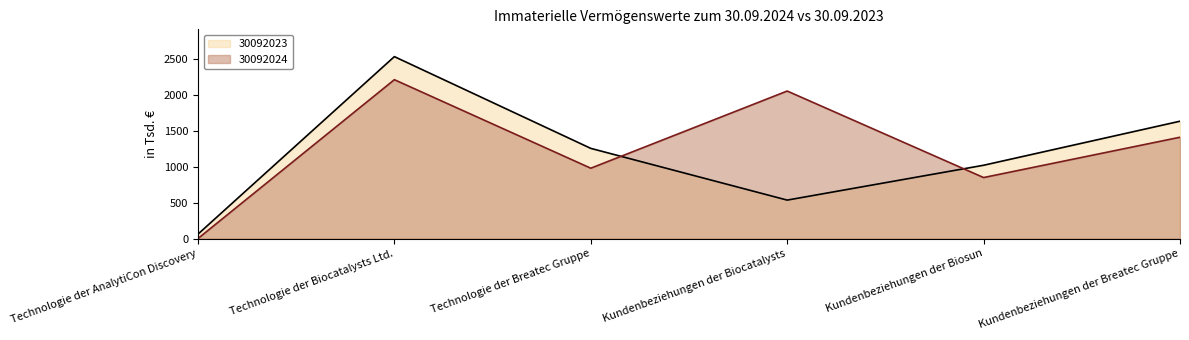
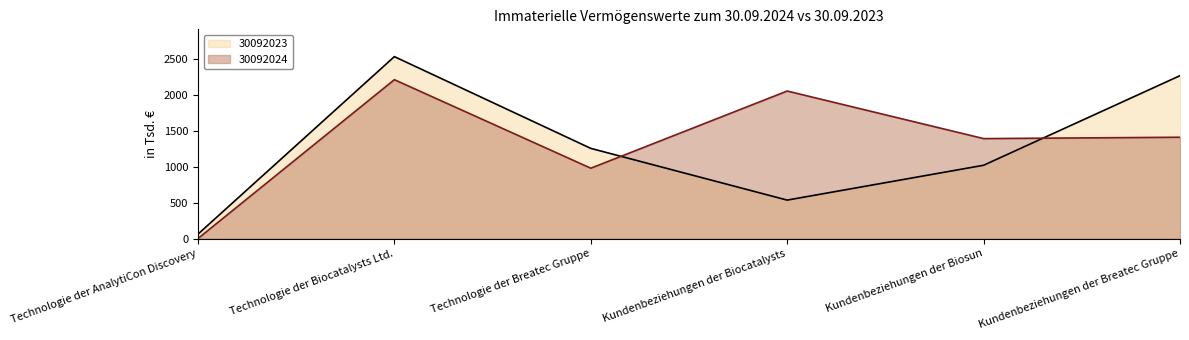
30092024, Kundenbeziehungen der Biosun: 800 -> 1400
30092023, Kundenbeziehungen der Breatec Gruppe: 1600 -> 2300
